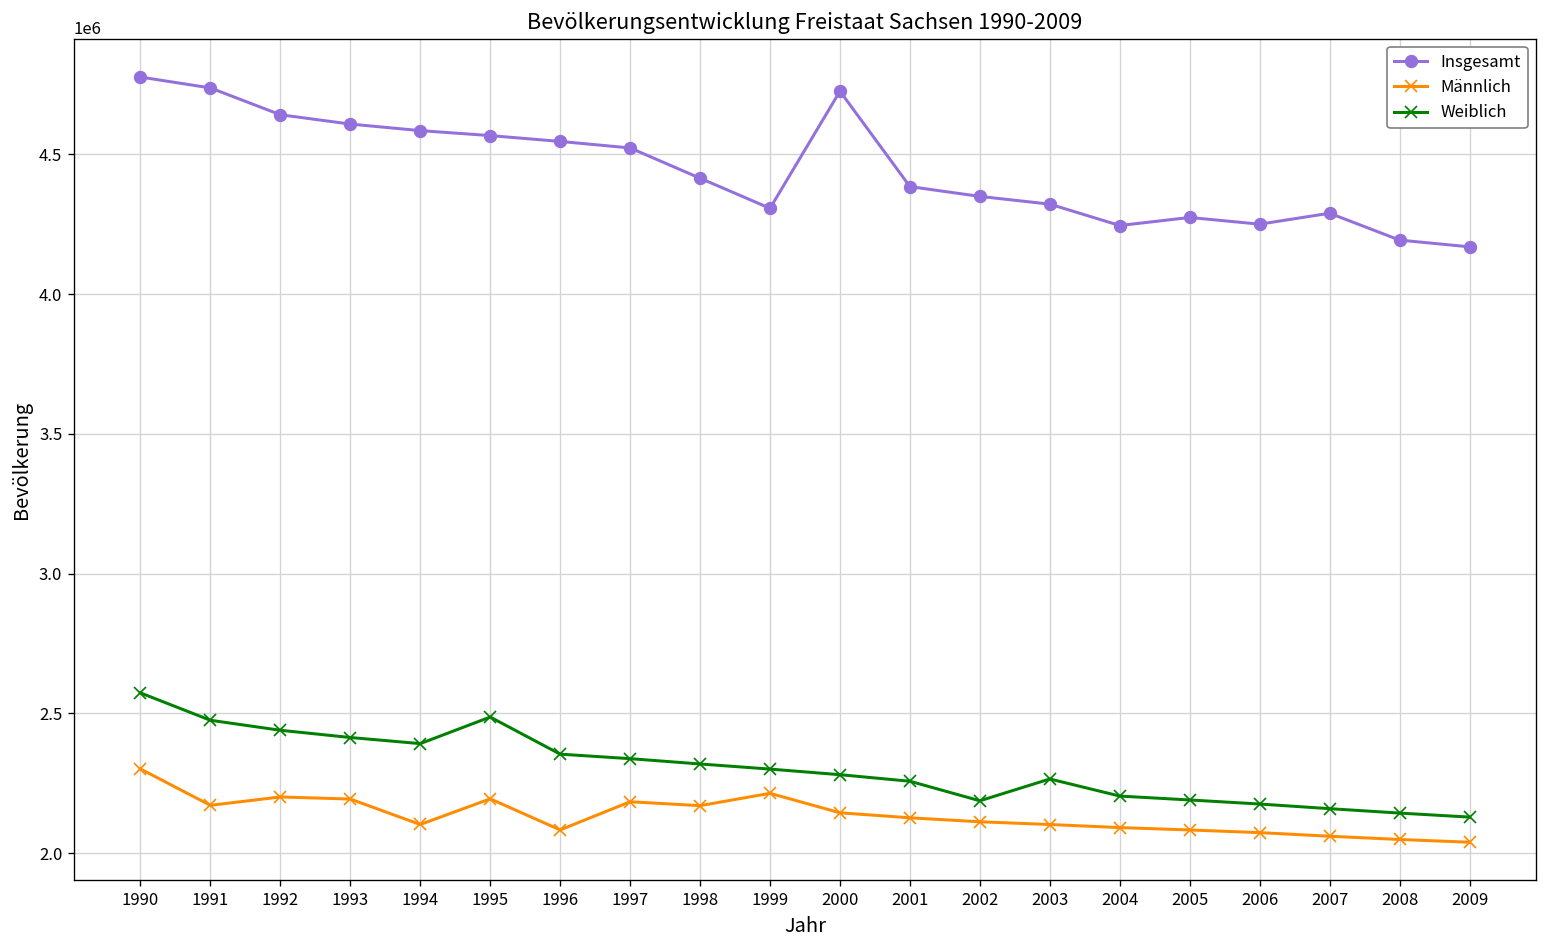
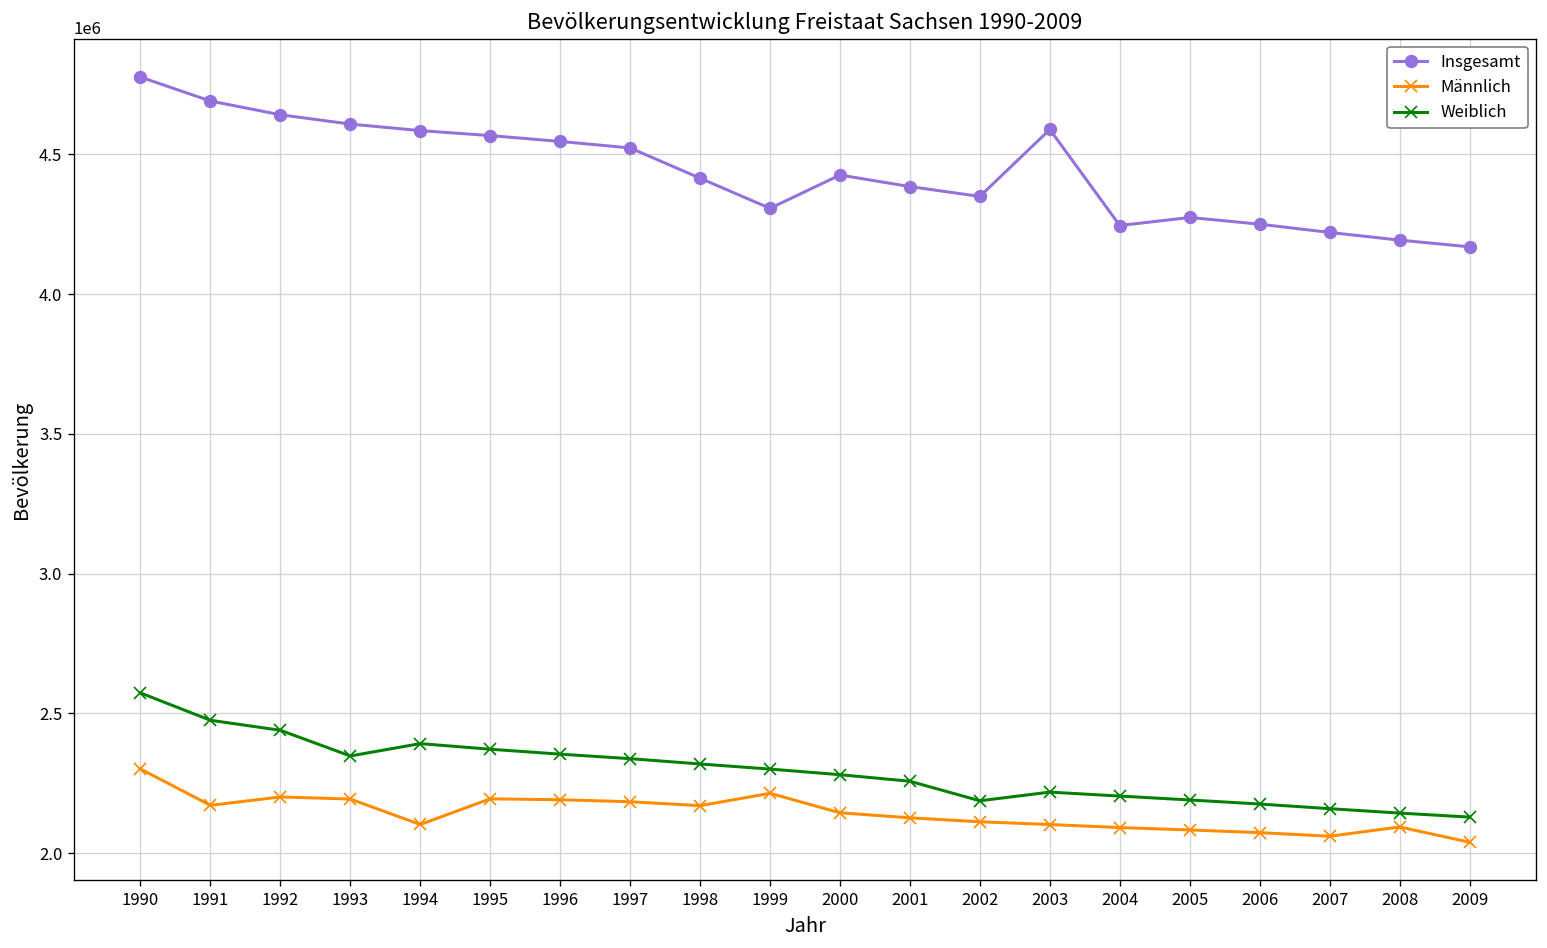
Insgesamt, 1991: 4740000 -> 4690000
Weiblich, 1993: 2410000 -> 2350000
Weiblich, 1995: 2490000 -> 2370000
Männlich, 1996: 2080000 -> 2190000
Insgesamt, 2000: 4730000 -> 4430000
Insgesamt, 2003: 4320000 -> 4590000
Weiblich, 2003: 2270000 -> 2220000
Insgesamt, 2007: 4290000 -> 4220000
Männlich, 2008: 2050000 -> 2090000
